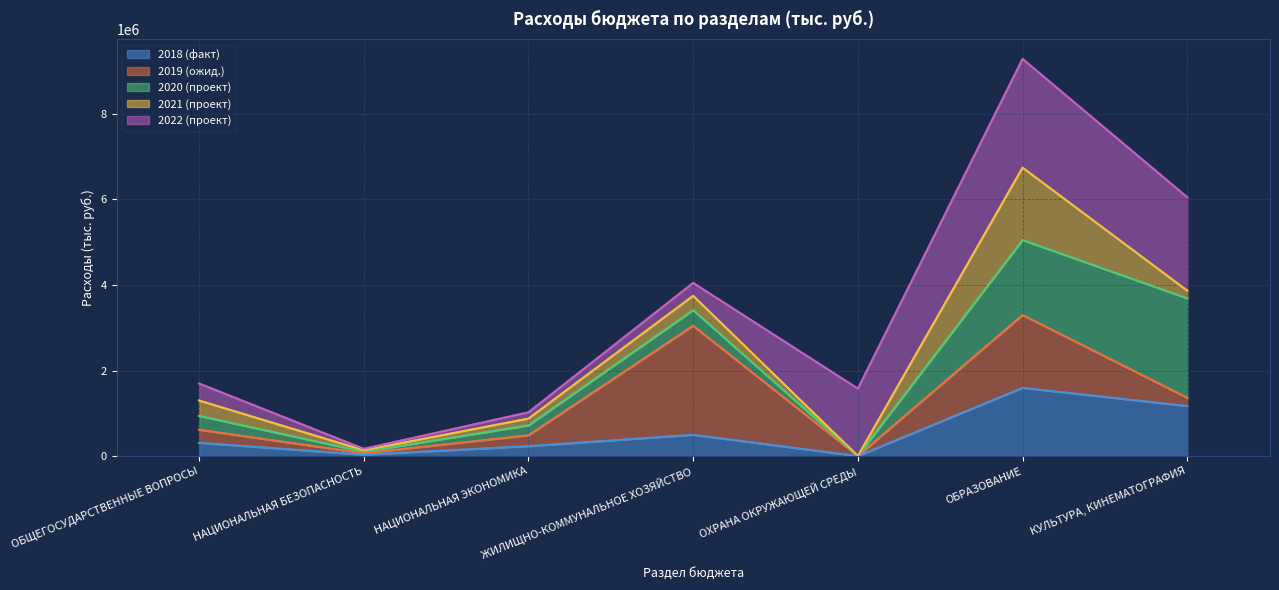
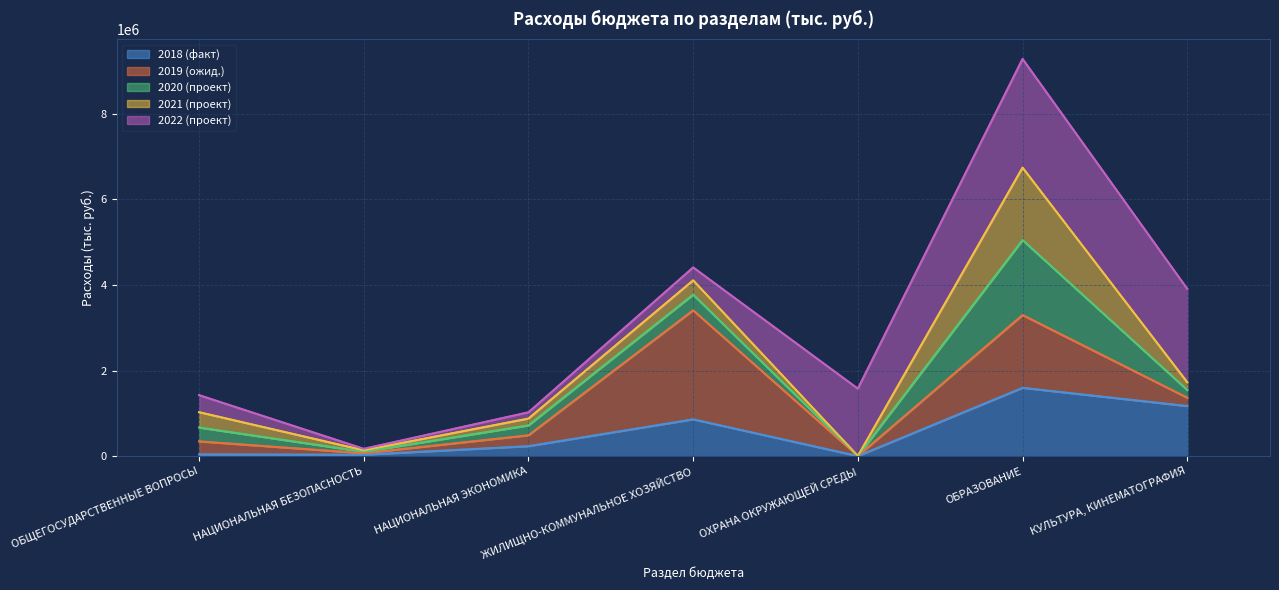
2018 (факт), ОБЩЕГОСУДАРСТВЕННЫЕ ВОПРОСЫ: 300000 -> 0
2018 (факт), ЖИЛИЩНО-КОММУНАЛЬНОЕ ХОЗЯЙСТВО: 500000 -> 900000
2020 (проект), КУЛЬТУРА, КИНЕМАТОГРАФИЯ: 2300000 -> 200000
